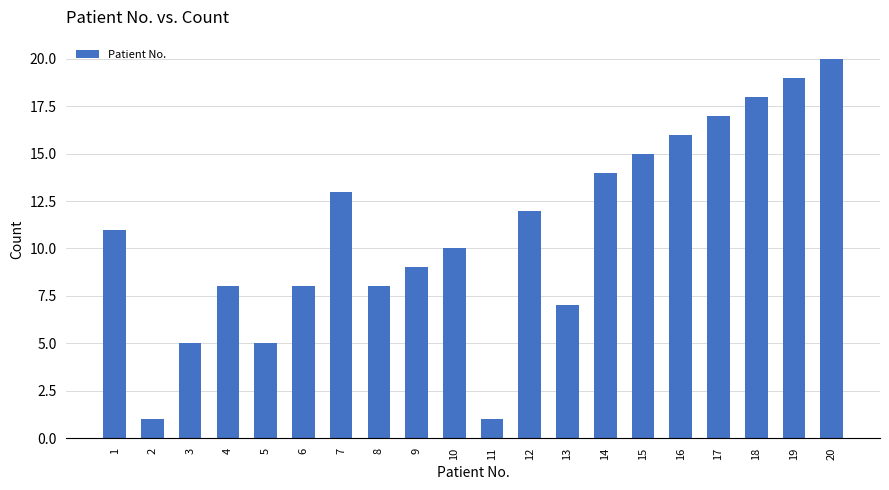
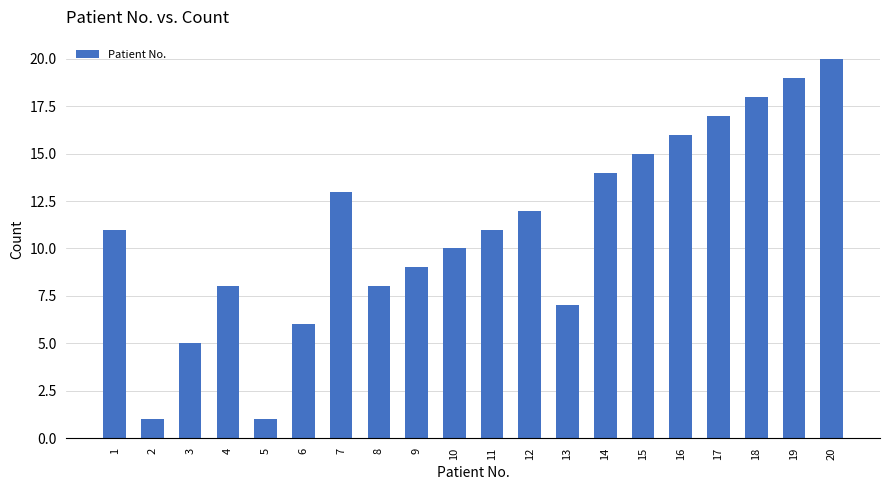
5: 5 -> 1
6: 8 -> 6
11: 1 -> 11
